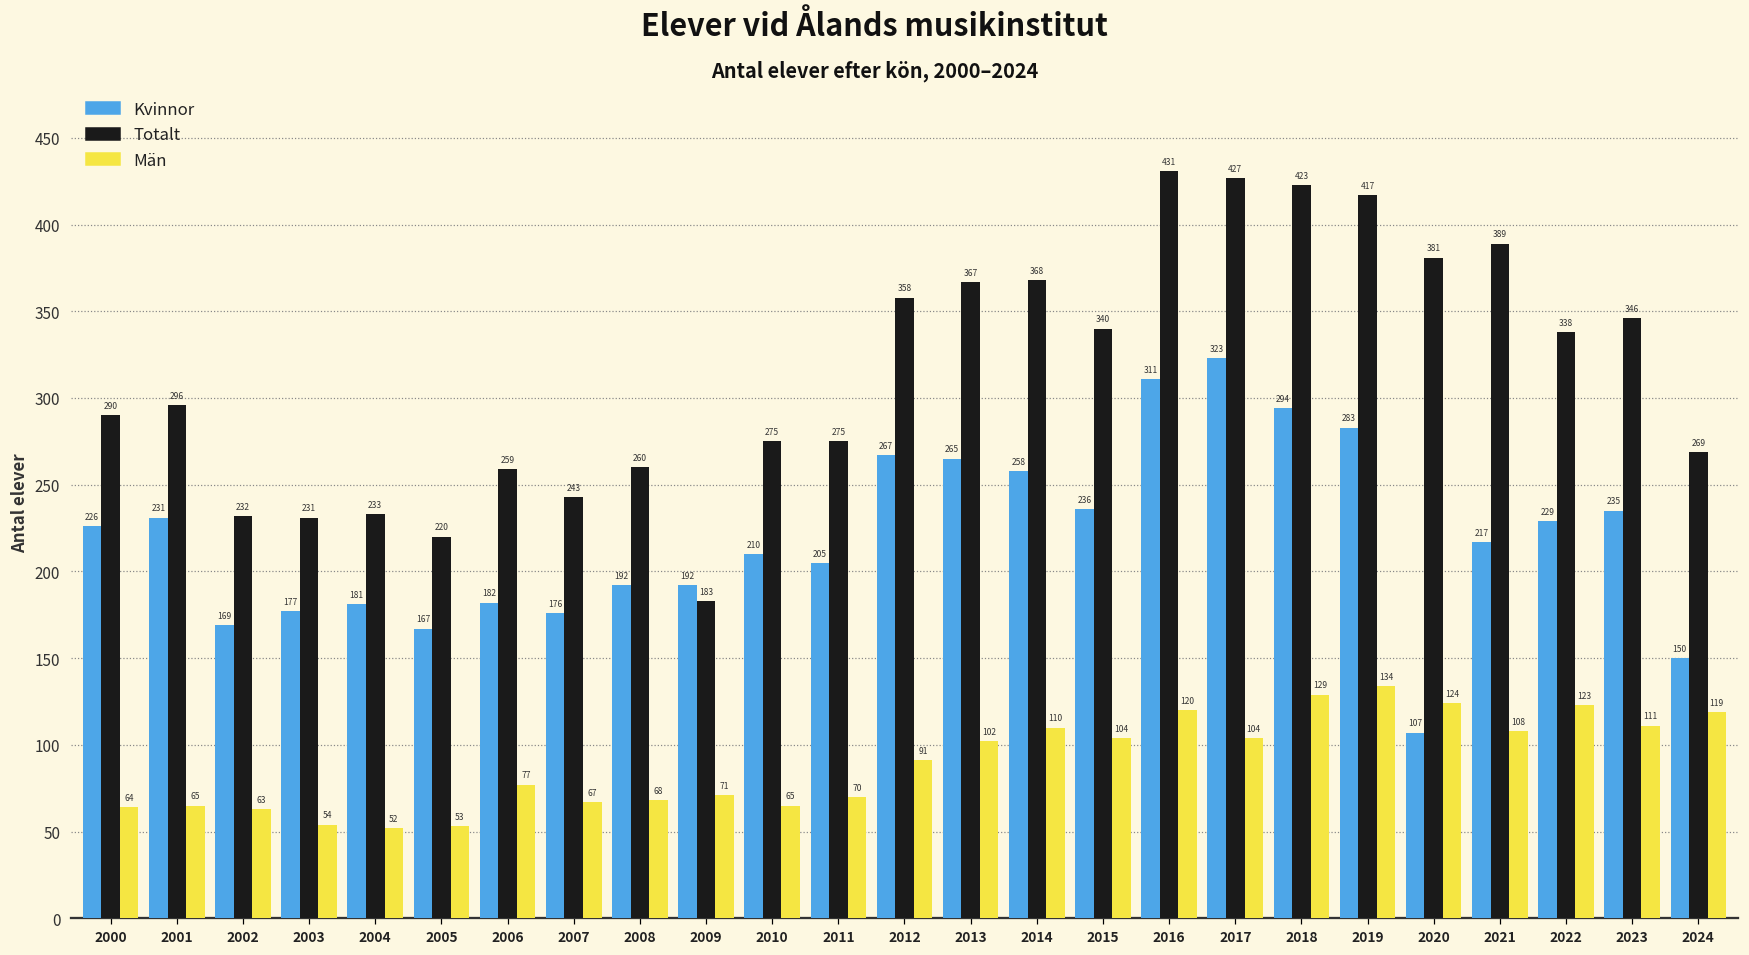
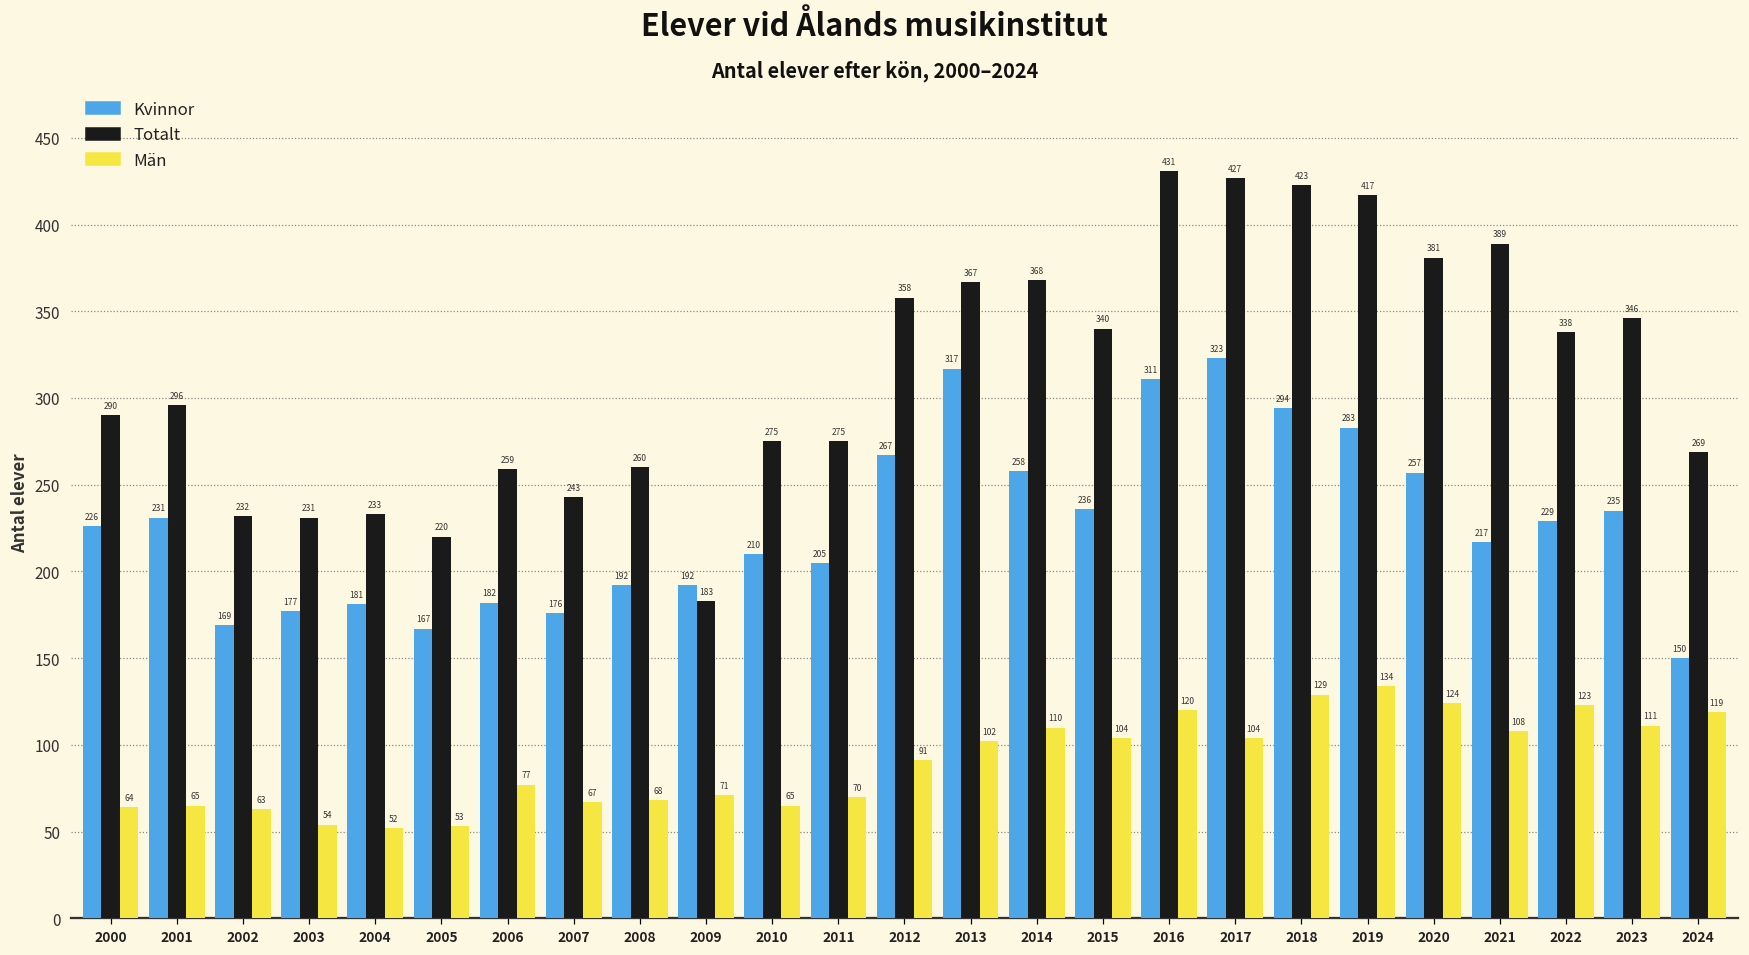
Kvinnor, 2013: 265 -> 317
Kvinnor, 2020: 107 -> 257
